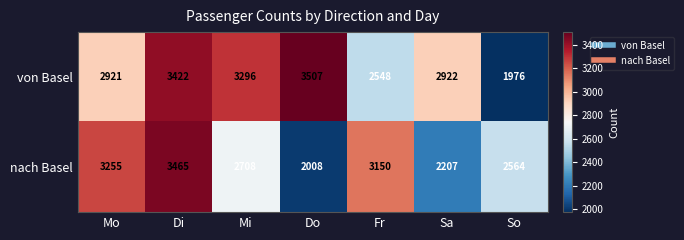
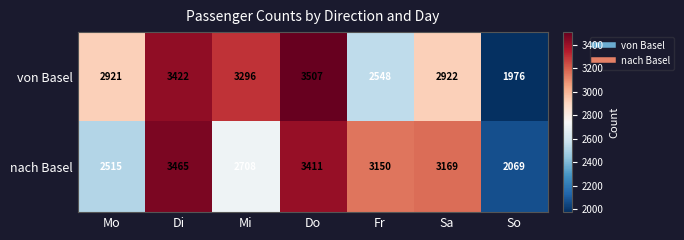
nach Basel, Mo: 3255 -> 2515
nach Basel, Do: 2008 -> 3411
nach Basel, Sa: 2207 -> 3169
nach Basel, So: 2564 -> 2069
